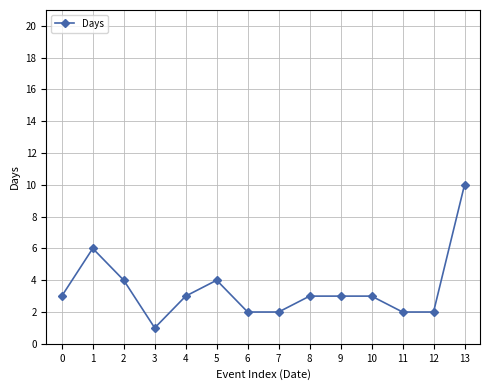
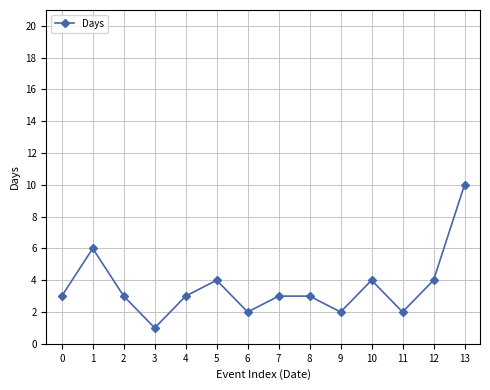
2: 4 -> 3
7: 2 -> 3
9: 3 -> 2
10: 3 -> 4
12: 2 -> 4
